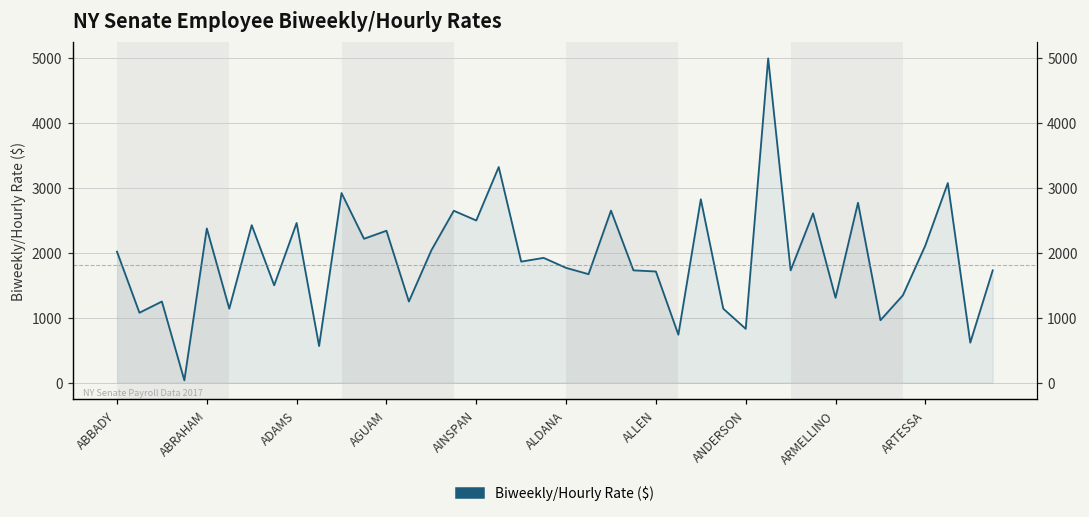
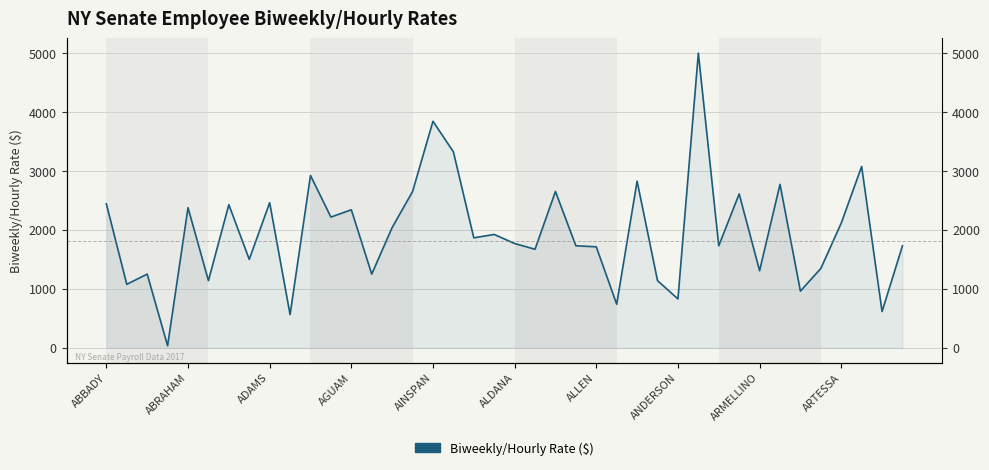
ABBADY: 2000 -> 2400
AINSPAN: 2500 -> 3800
